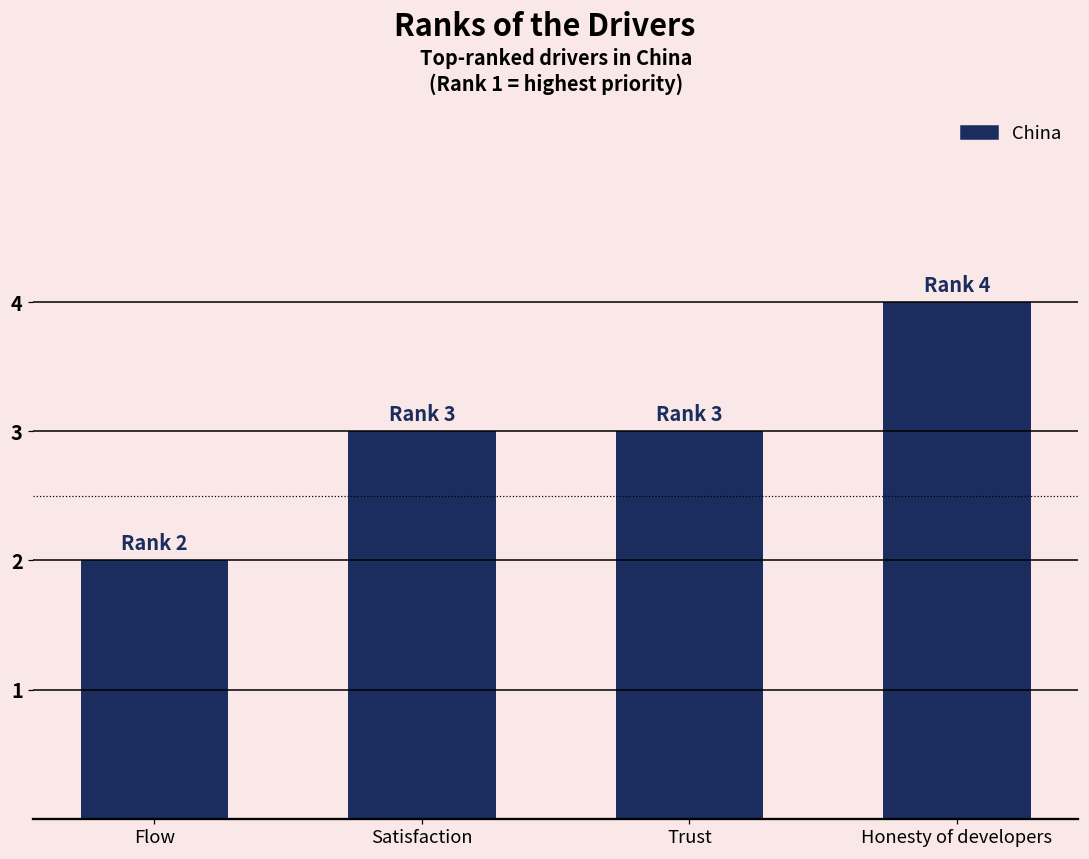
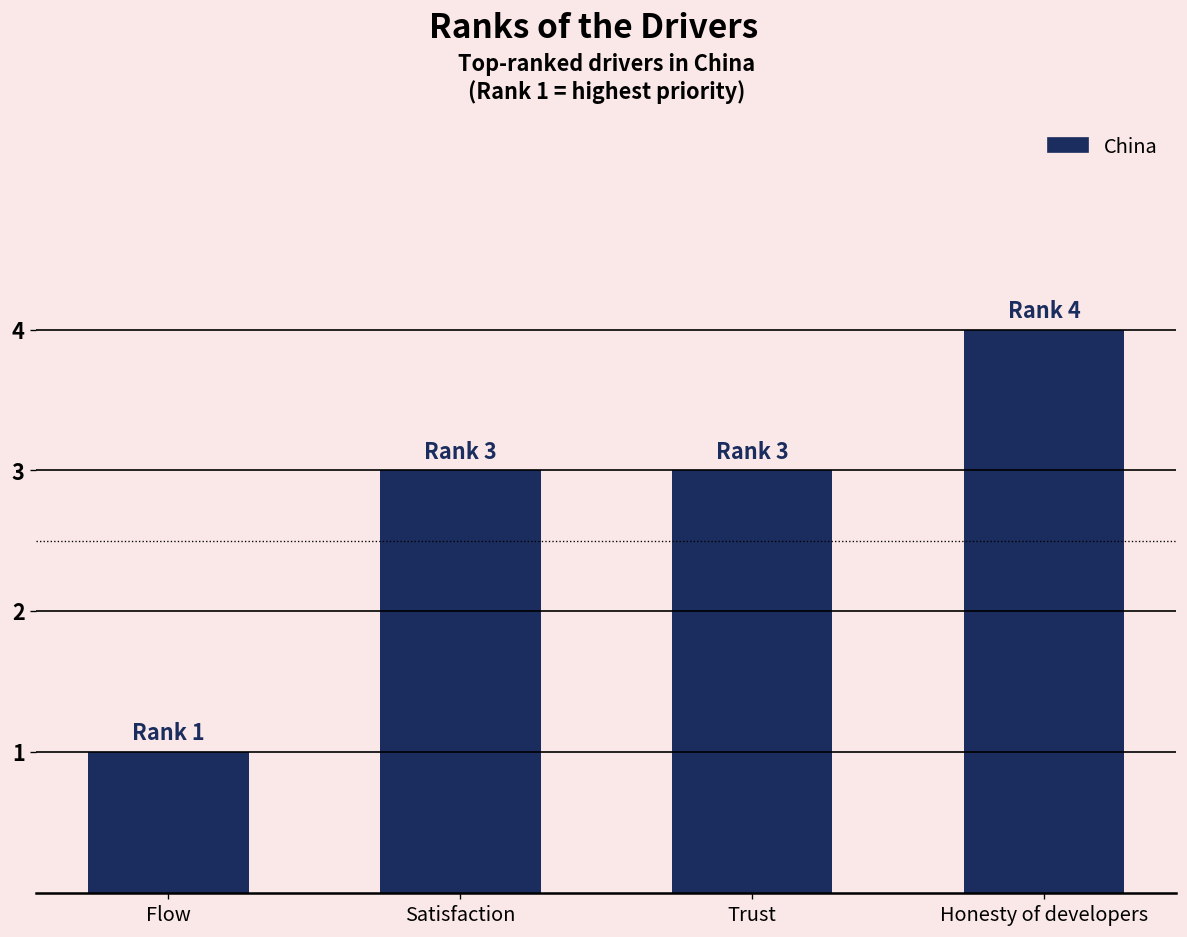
Flow: 2 -> 1
